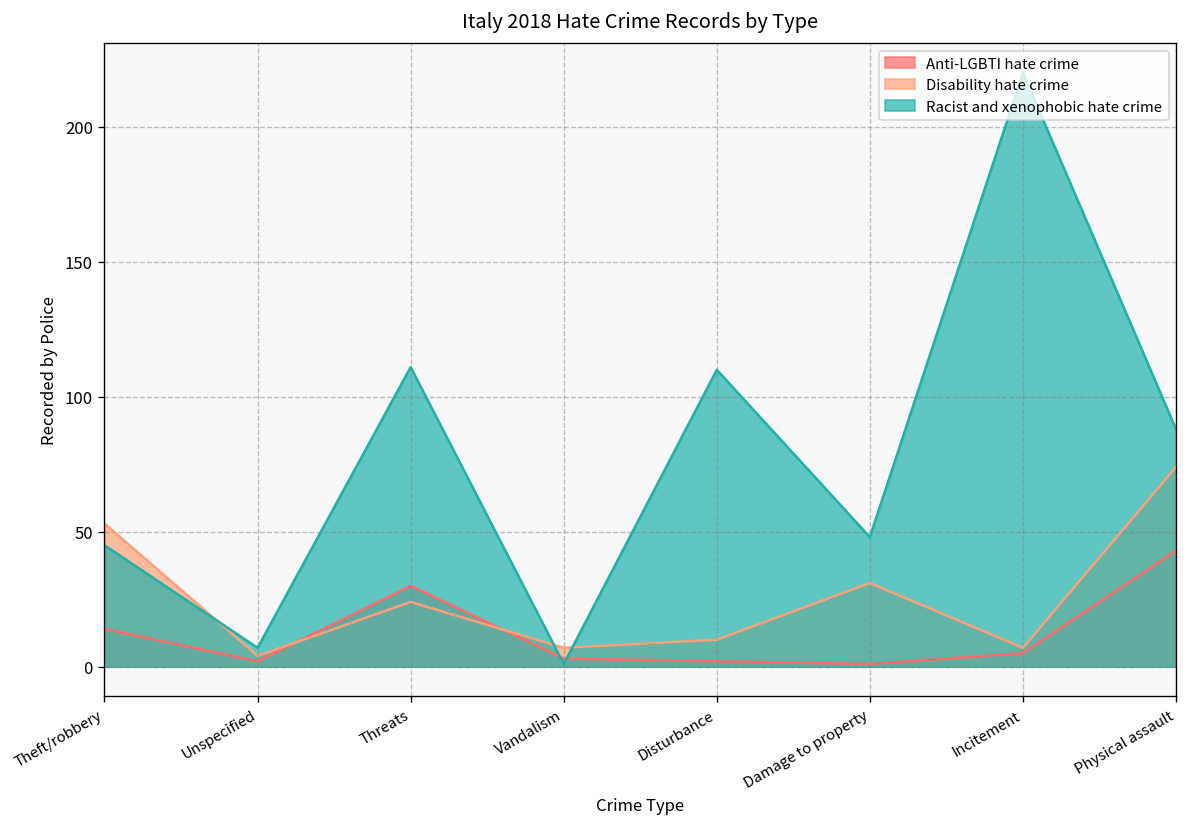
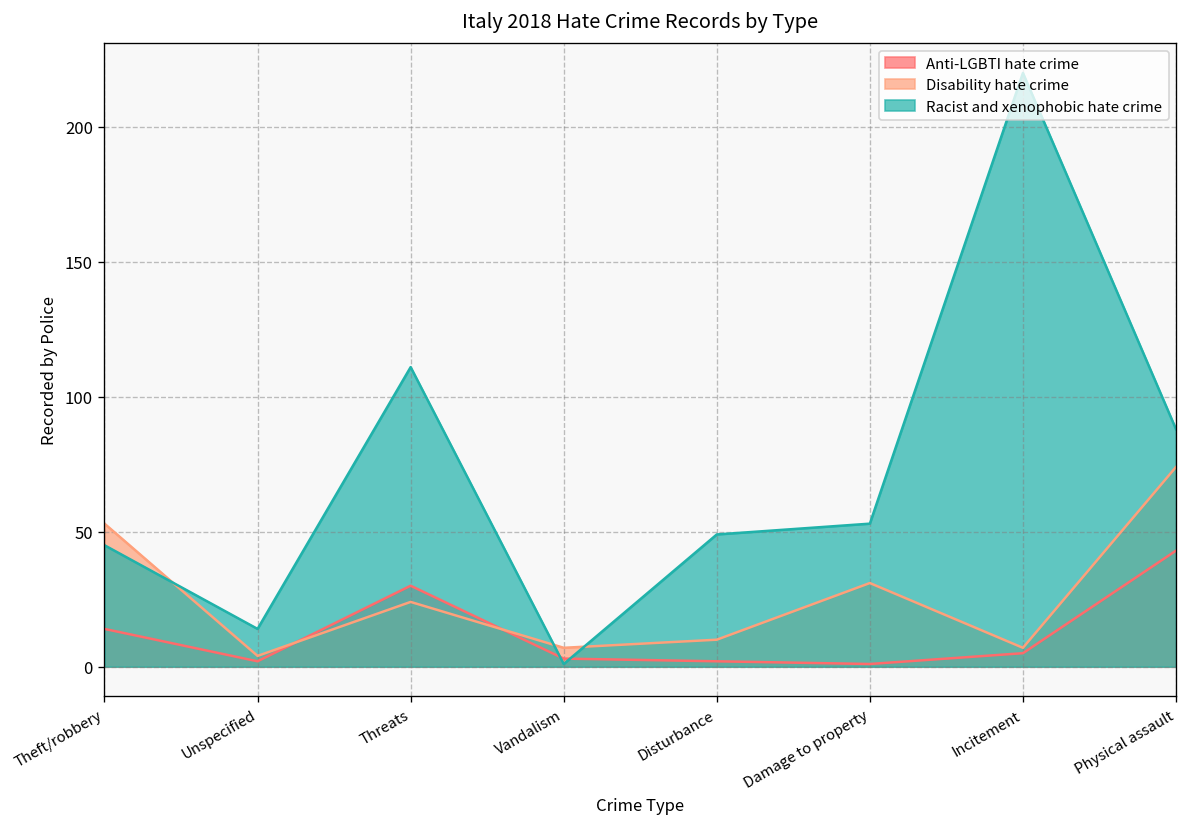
Racist and xenophobic hate crime, Unspecified: 7 -> 14
Racist and xenophobic hate crime, Disturbance: 110 -> 49
Racist and xenophobic hate crime, Damage to property: 48 -> 53
